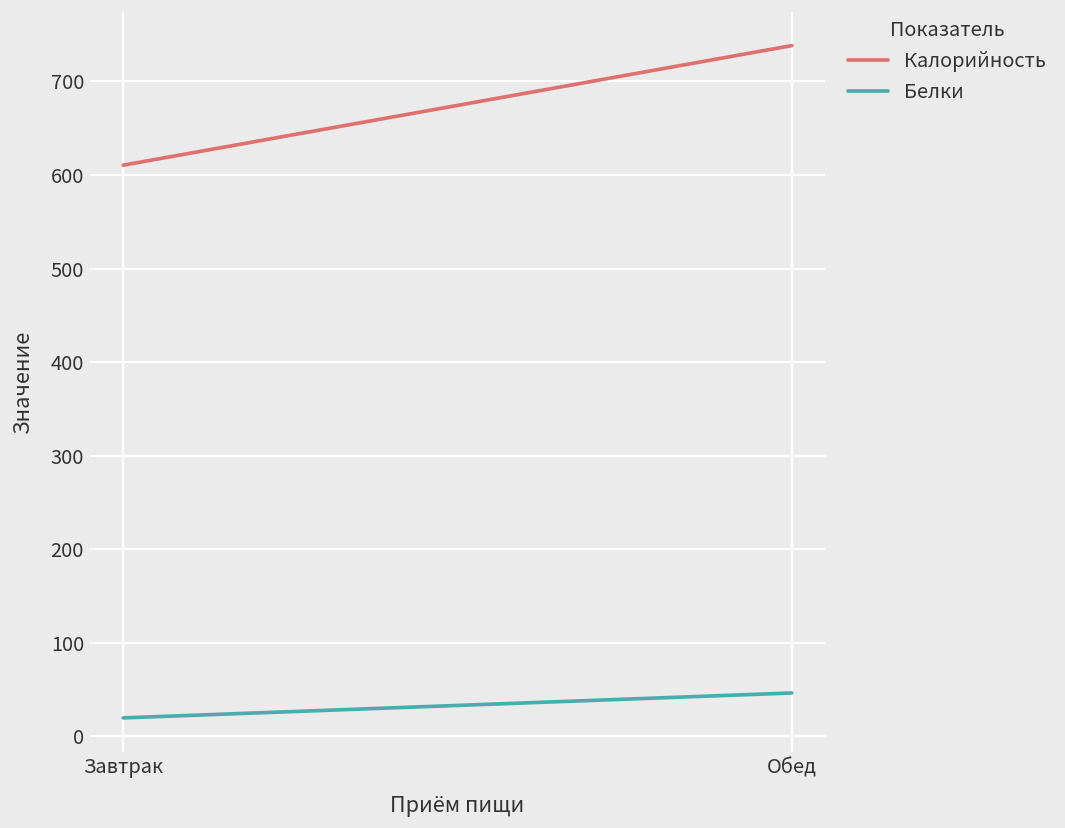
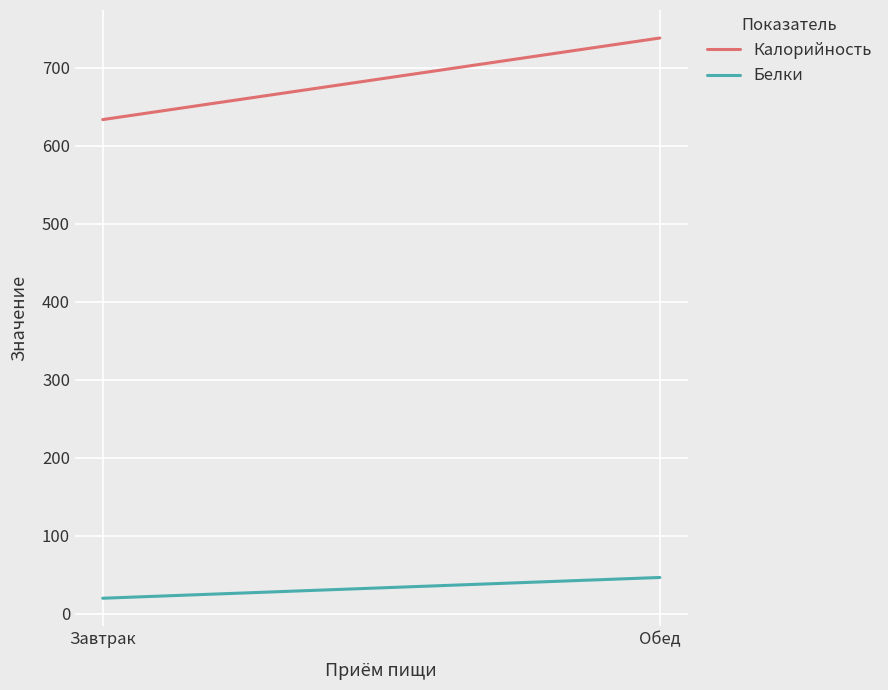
Калорийность, Завтрак: 610 -> 630
